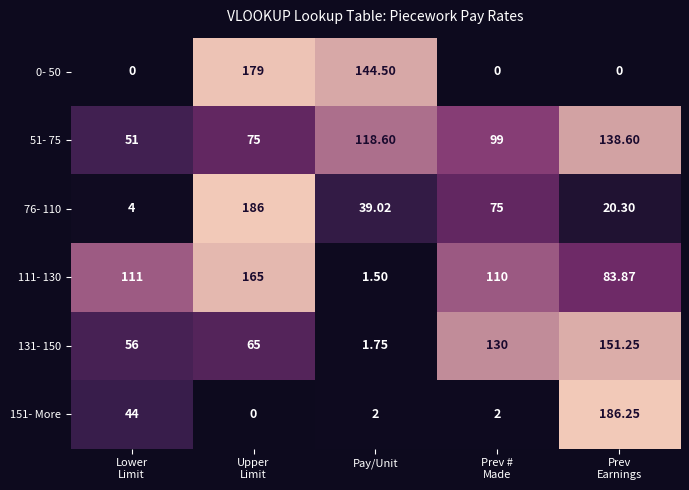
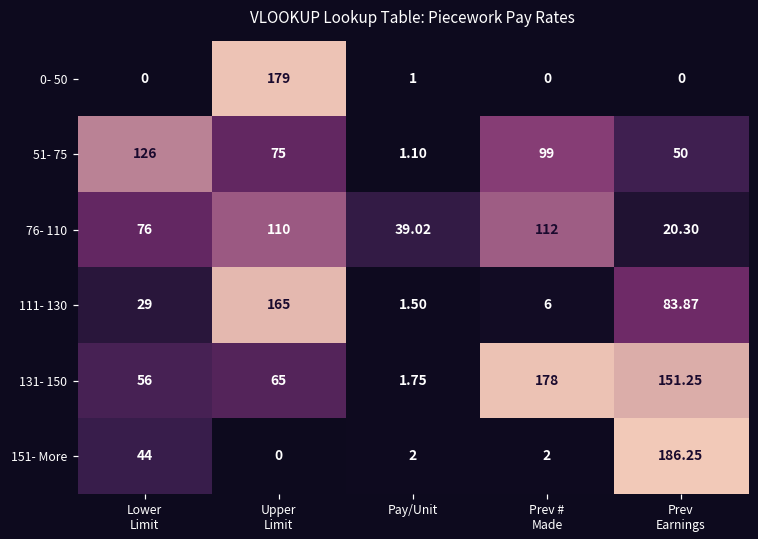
0- 50, Pay/Unit: 144.50 -> 1
51- 75, Lower Limit: 51 -> 126
51- 75, Pay/Unit: 118.60 -> 1.10
51- 75, Prev Earnings: 138.60 -> 50
76- 110, Lower Limit: 4 -> 76
76- 110, Upper Limit: 186 -> 110
76- 110, Prev # Made: 75 -> 112
111- 130, Lower Limit: 111 -> 29
111- 130, Prev # Made: 110 -> 6
131- 150, Prev # Made: 130 -> 178
